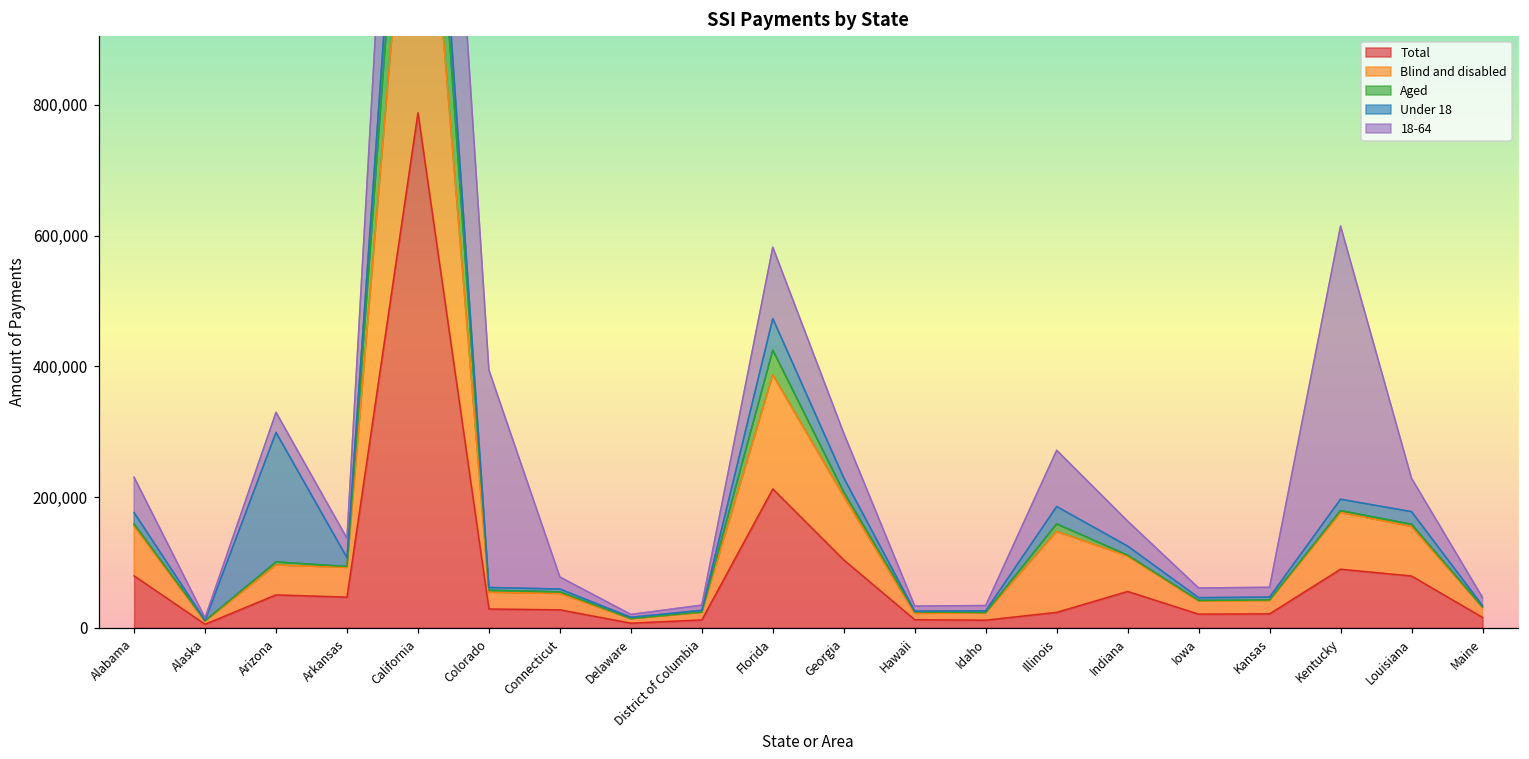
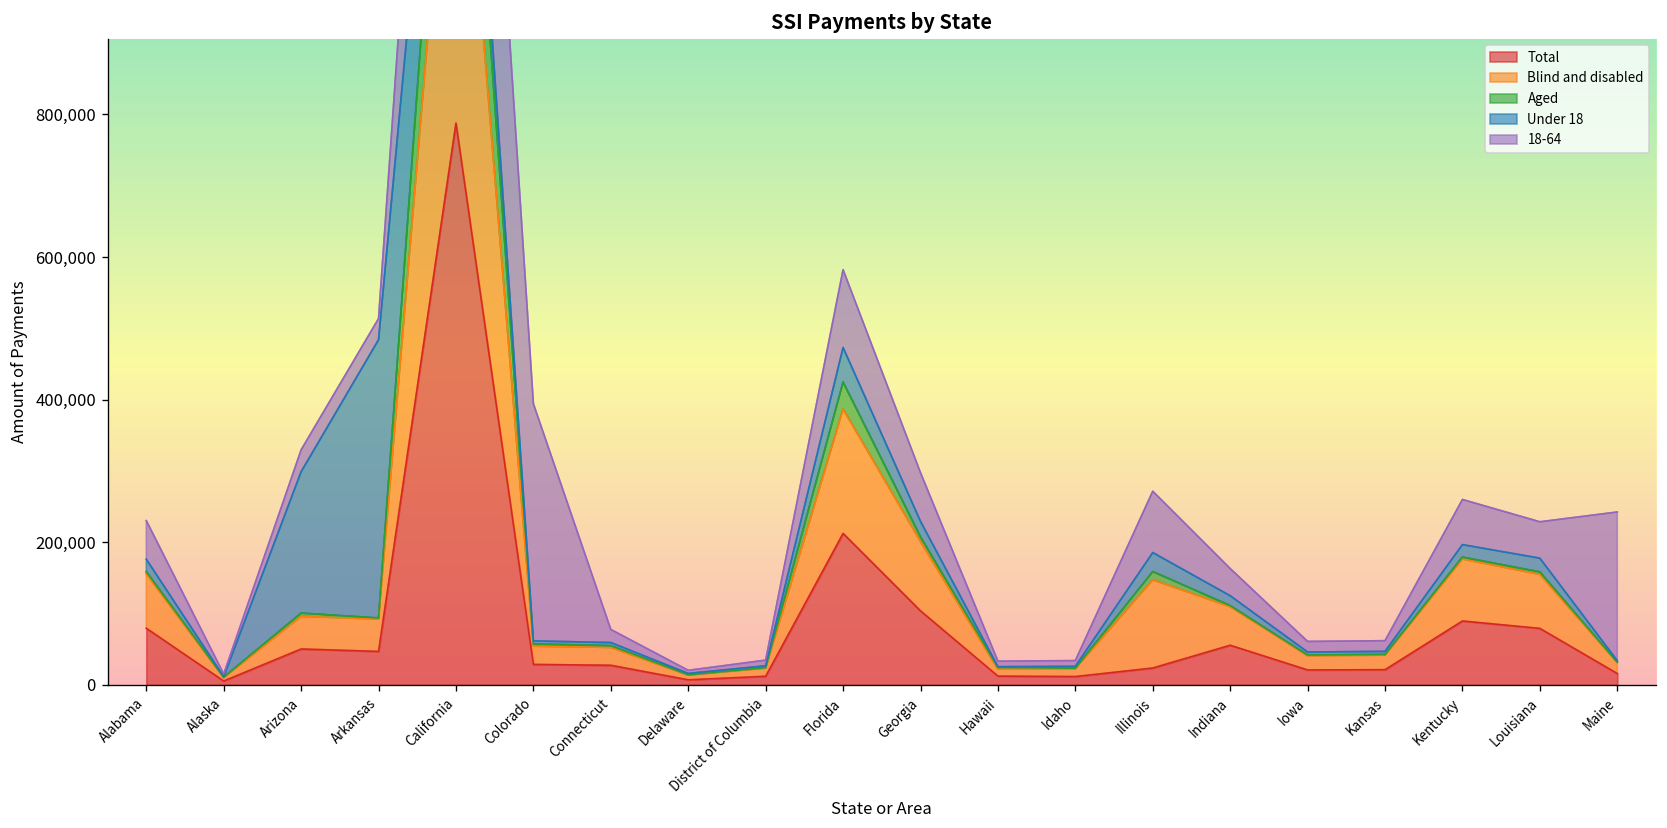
Under 18, Arkansas: 10,000 -> 390,000
18-64, Kentucky: 420,000 -> 60,000
18-64, Maine: 10,000 -> 210,000
